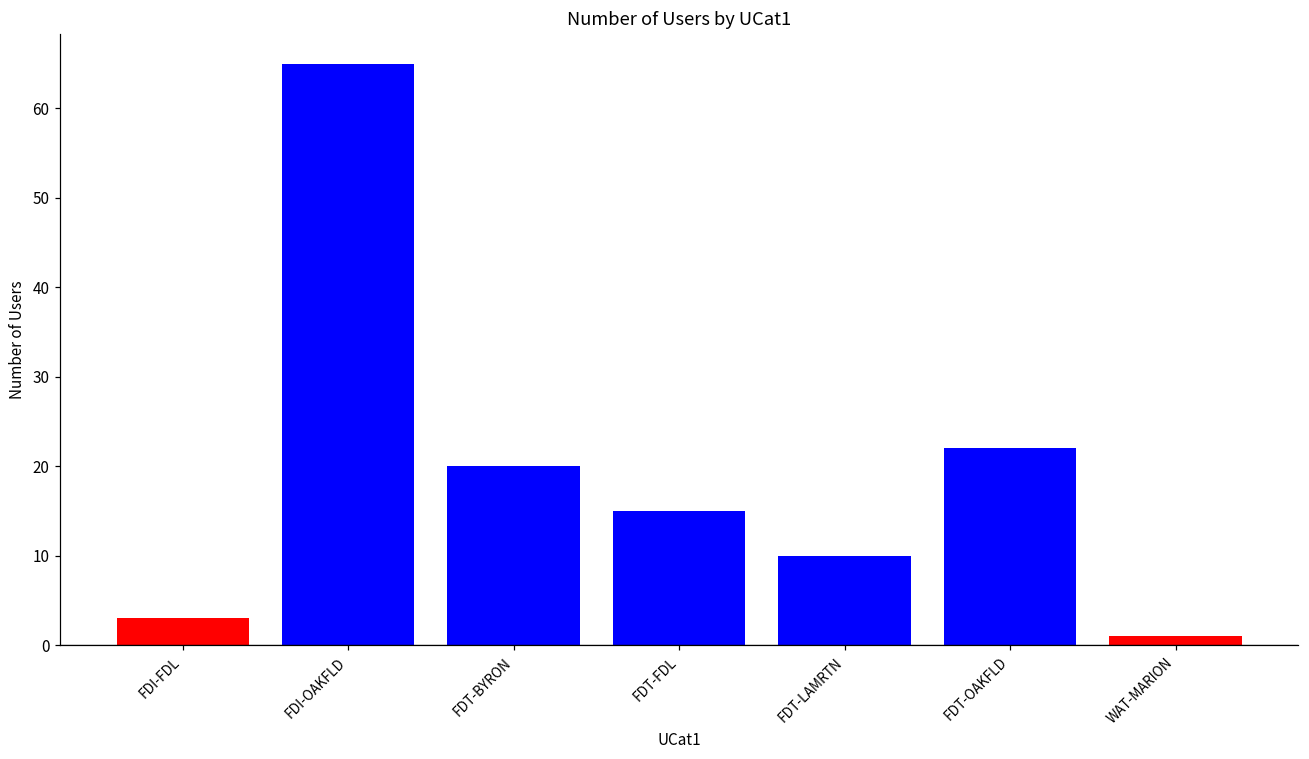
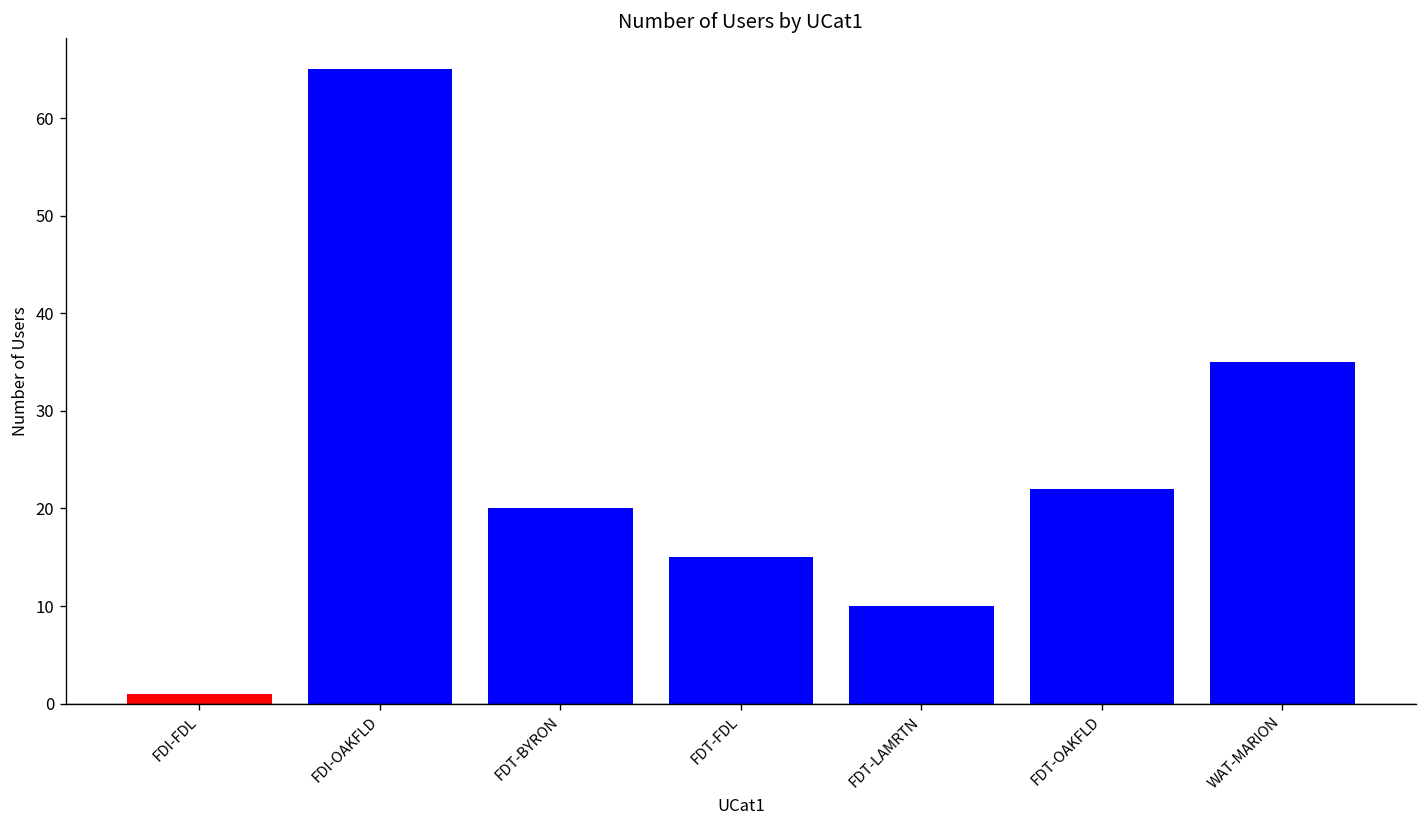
FDI-FDL: 3 -> 1
WAT-MARION: 1 -> 35
